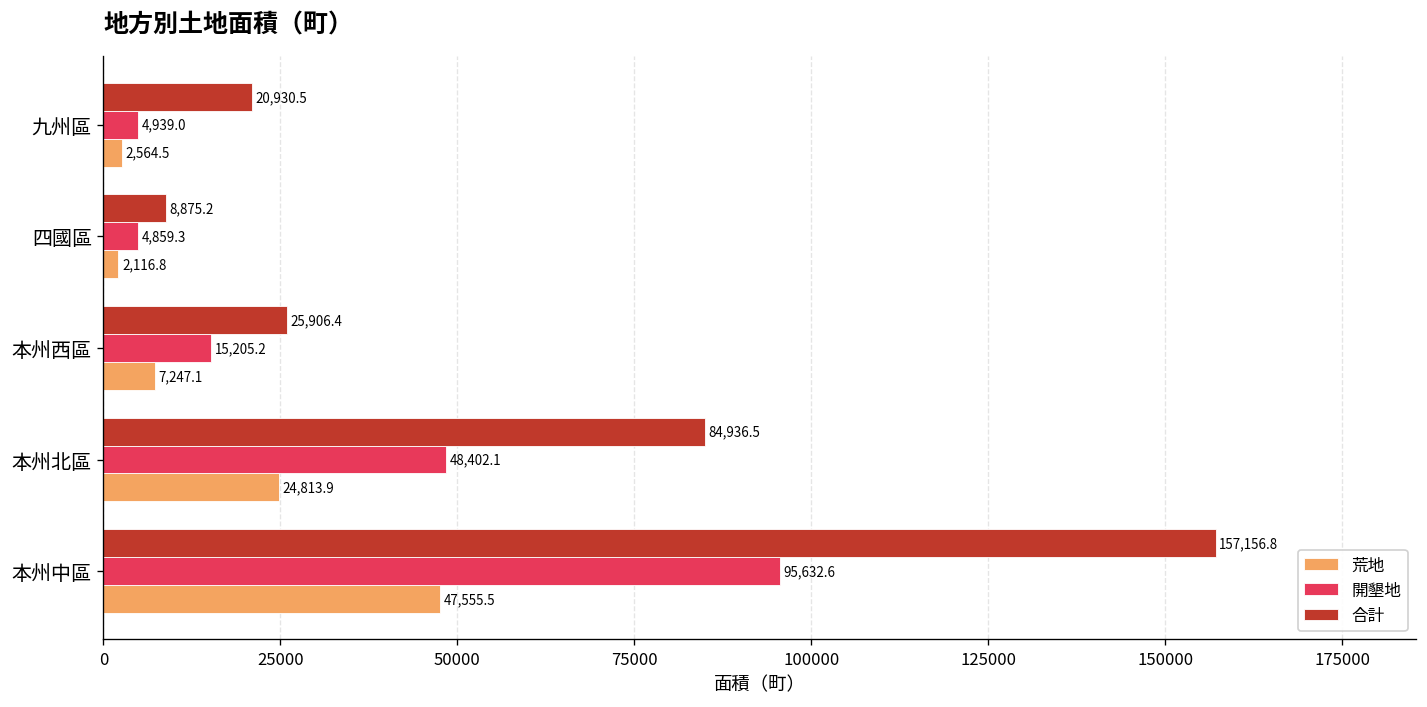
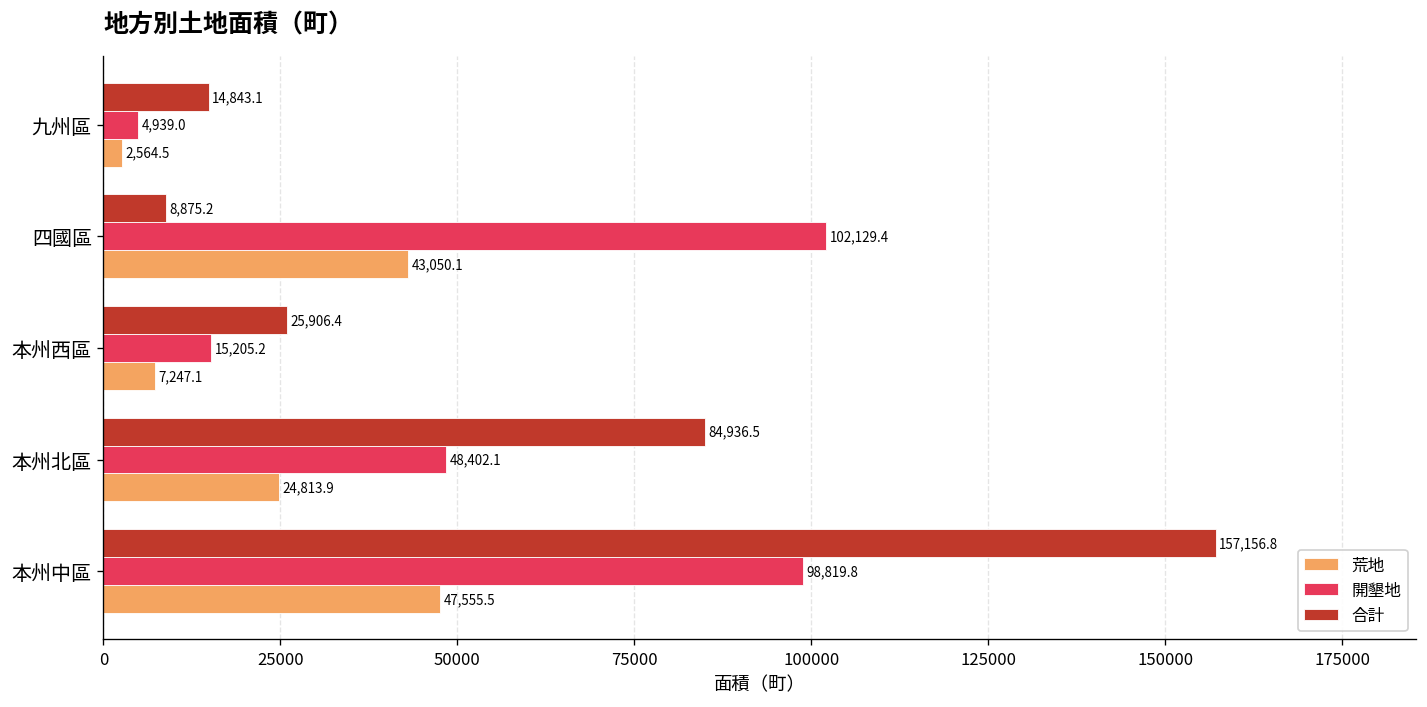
合計, 九州區: 20,930.5 -> 14,843.1
開墾地, 四國區: 4,859.3 -> 102,129.4
荒地, 四國區: 2,116.8 -> 43,050.1
開墾地, 本州中區: 95,632.6 -> 98,819.8
